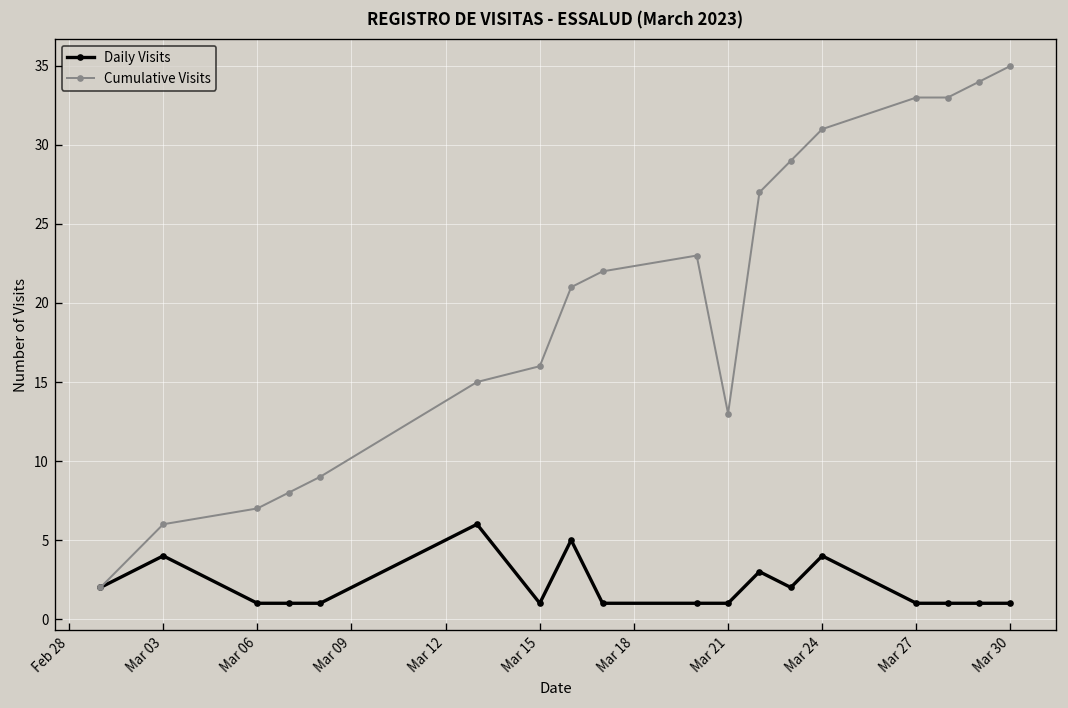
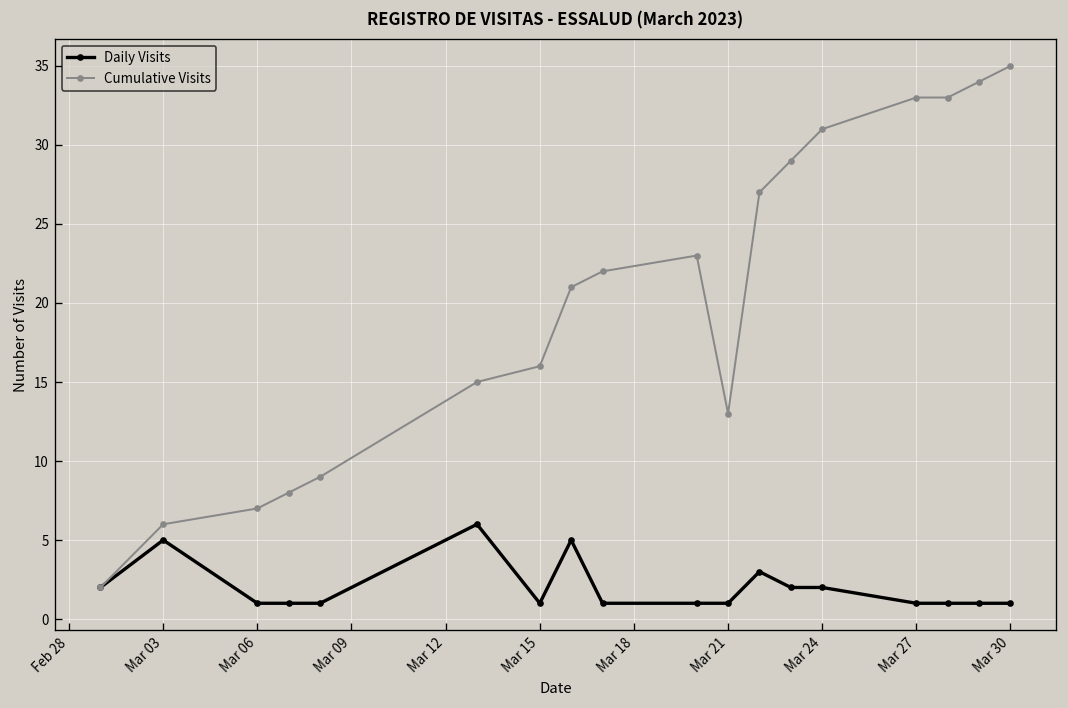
Daily Visits, Mar 03: 4 -> 5
Daily Visits, Mar 24: 4 -> 2
